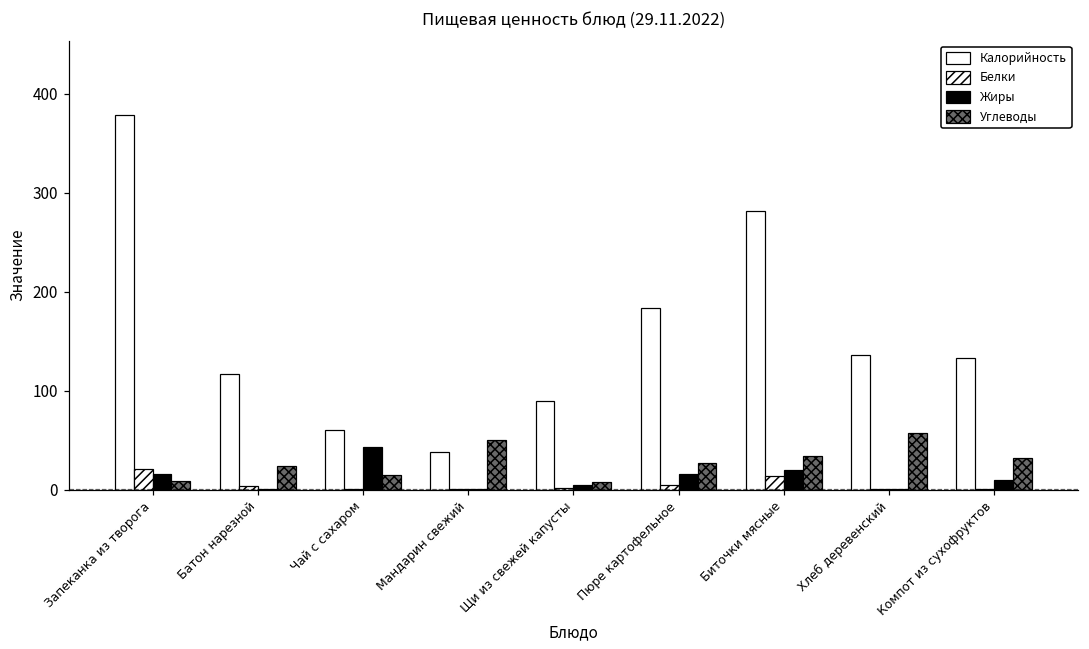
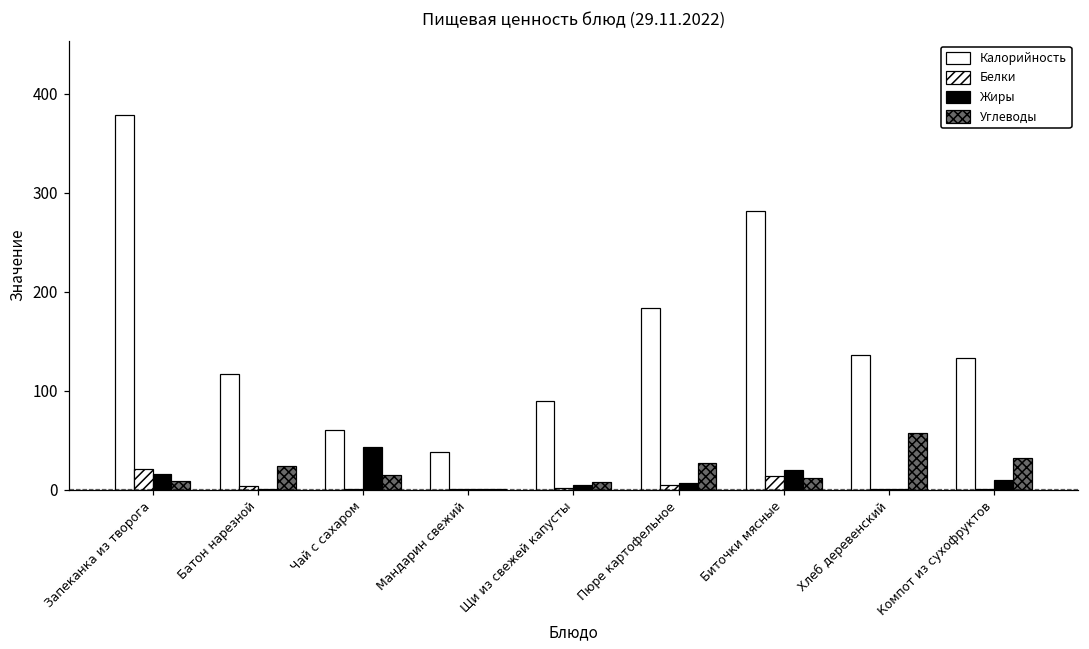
Углеводы, Мандарин свежий: 50 -> 0
Жиры, Пюре картофельное: 20 -> 10
Углеводы, Биточки мясные: 30 -> 10
